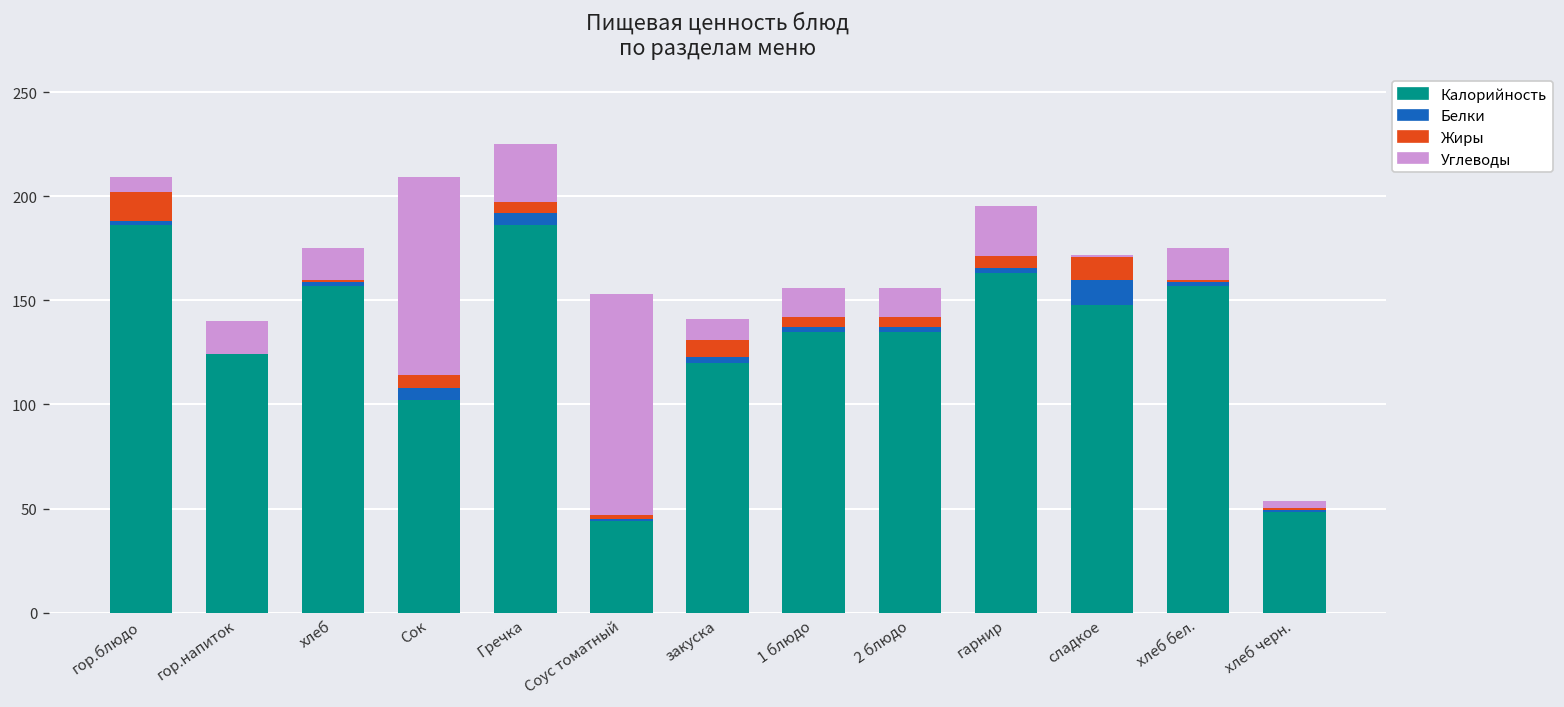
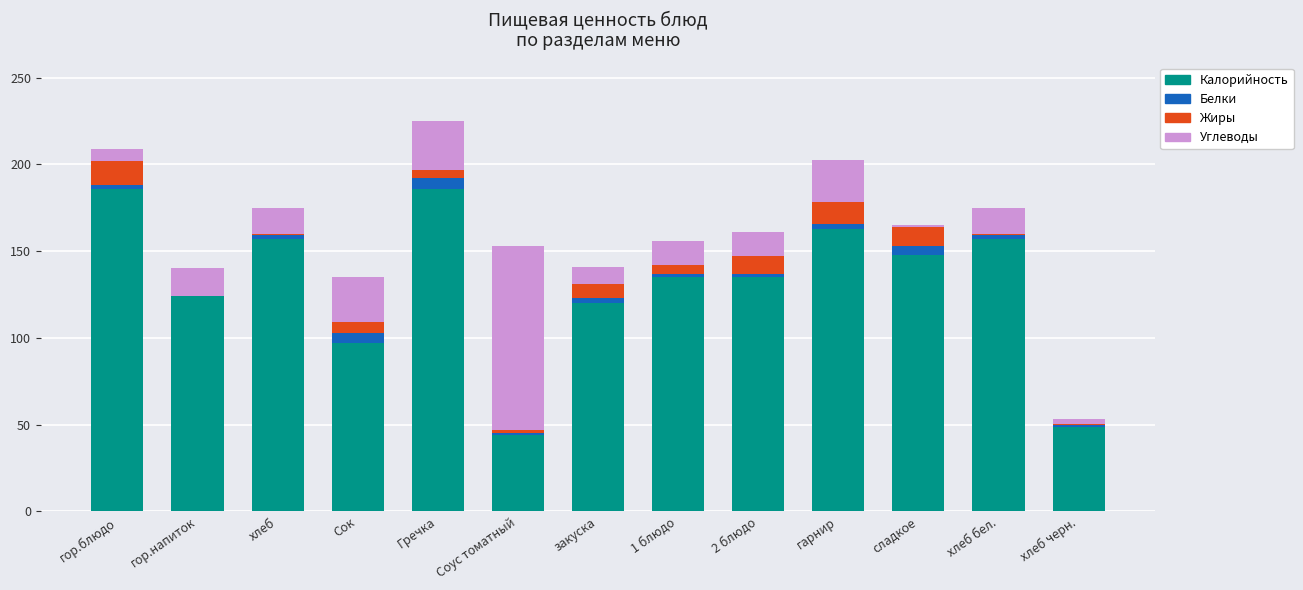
Калорийность, Сок: 102 -> 97
Углеводы, Сок: 95 -> 26
Жиры, 2 блюдо: 5 -> 10
Жиры, гарнир: 6 -> 13
Белки, сладкое: 12 -> 5
